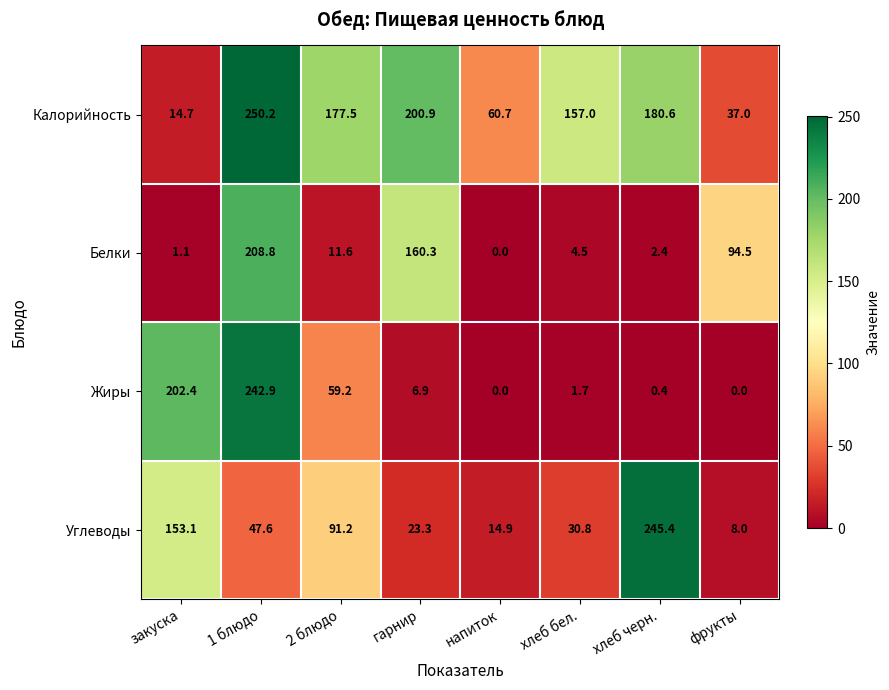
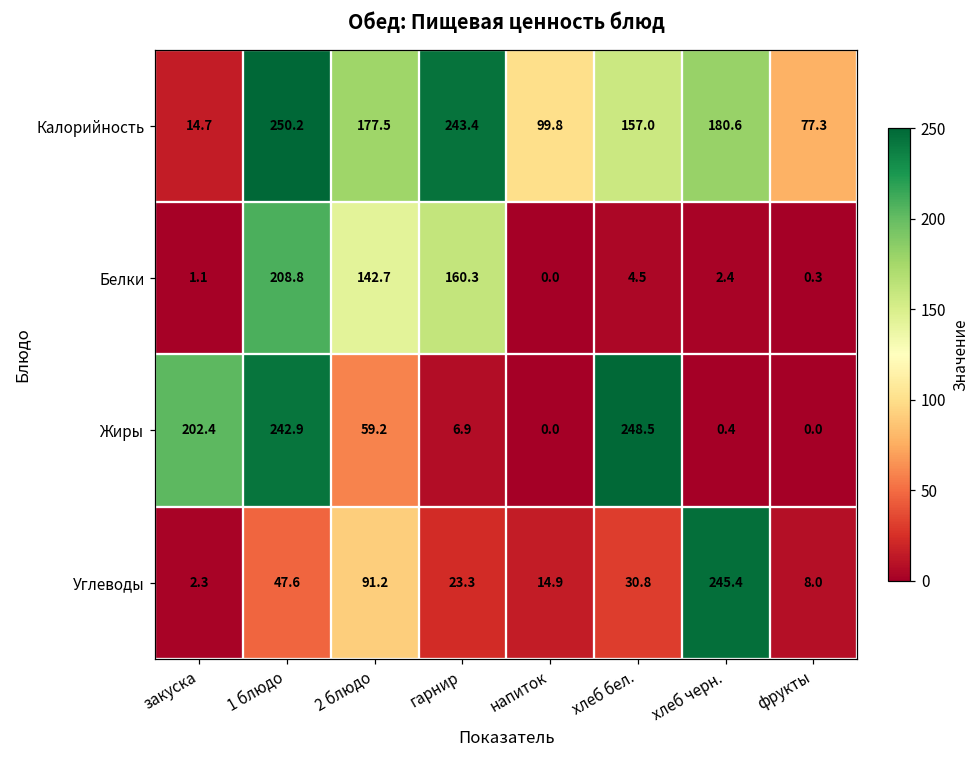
Калорийность, гарнир: 200.9 -> 243.4
Калорийность, напиток: 60.7 -> 99.8
Калорийность, фрукты: 37.0 -> 77.3
Белки, 2 блюдо: 11.6 -> 142.7
Белки, фрукты: 94.5 -> 0.3
Жиры, хлеб бел.: 1.7 -> 248.5
Углеводы, закуска: 153.1 -> 2.3
